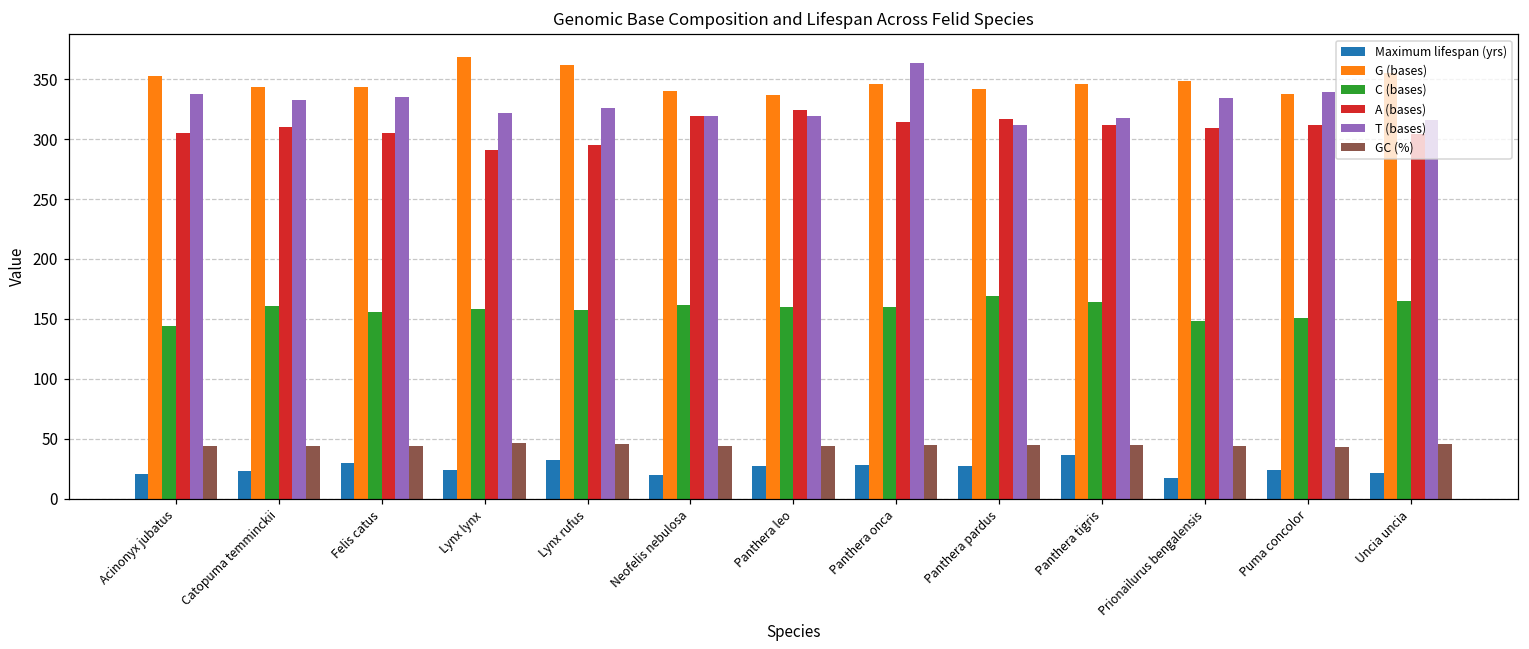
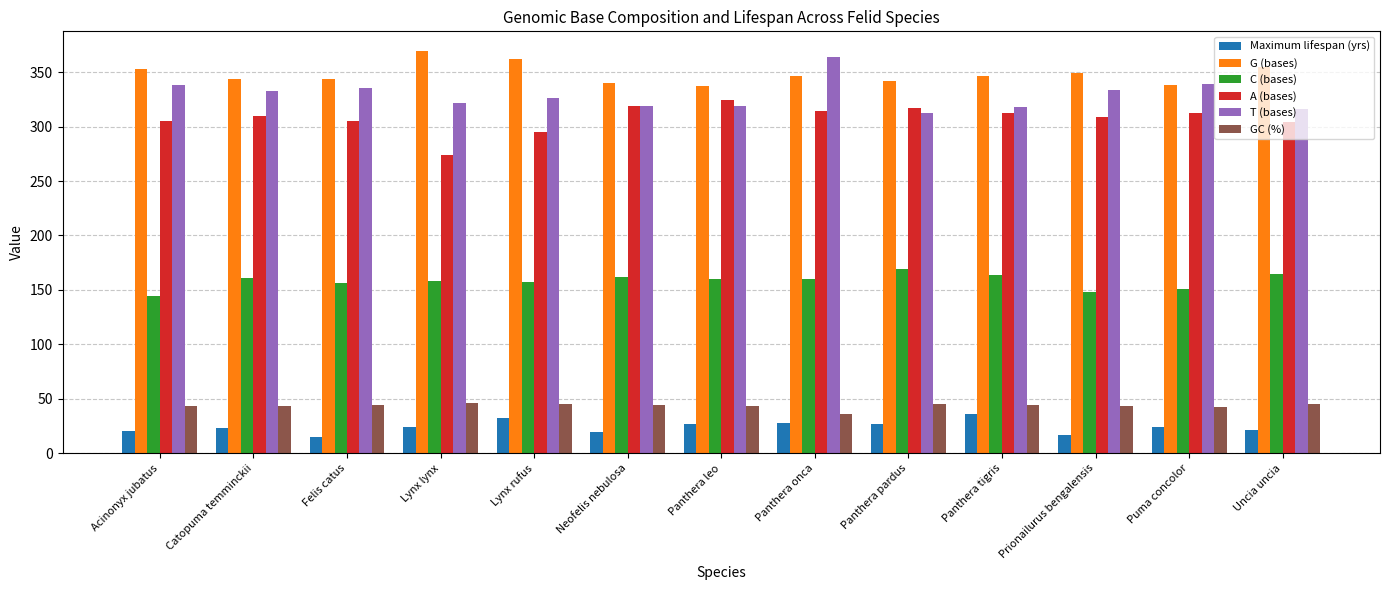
Maximum lifespan (yrs), Felis catus: 30 -> 15
A (bases), Lynx lynx: 291 -> 274
GC (%), Panthera onca: 44 -> 36
